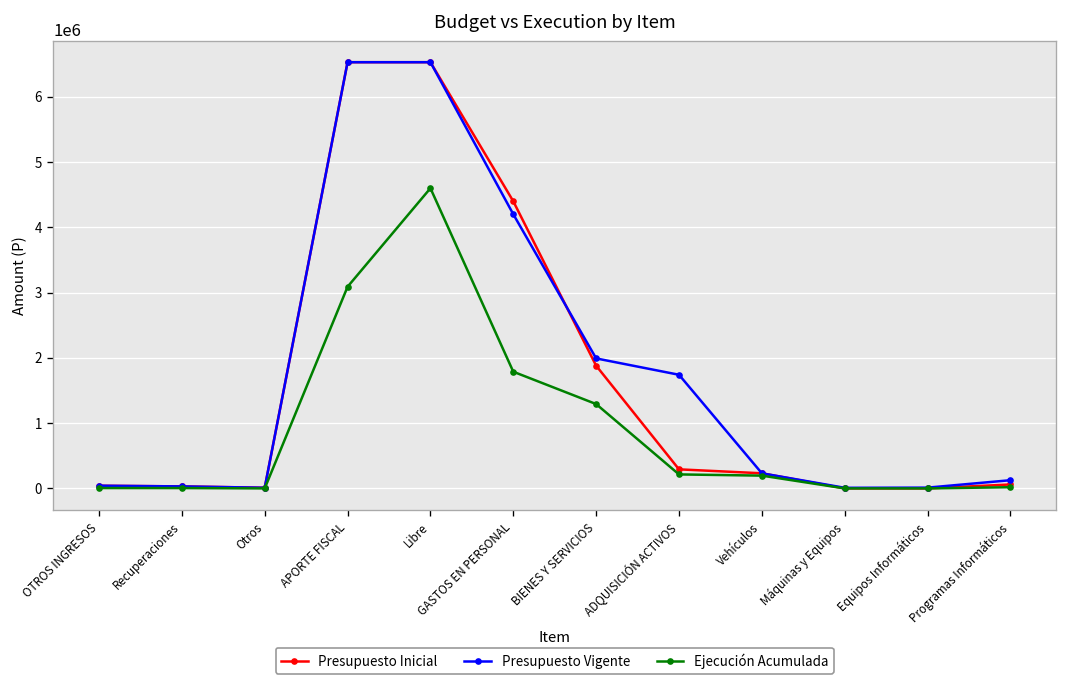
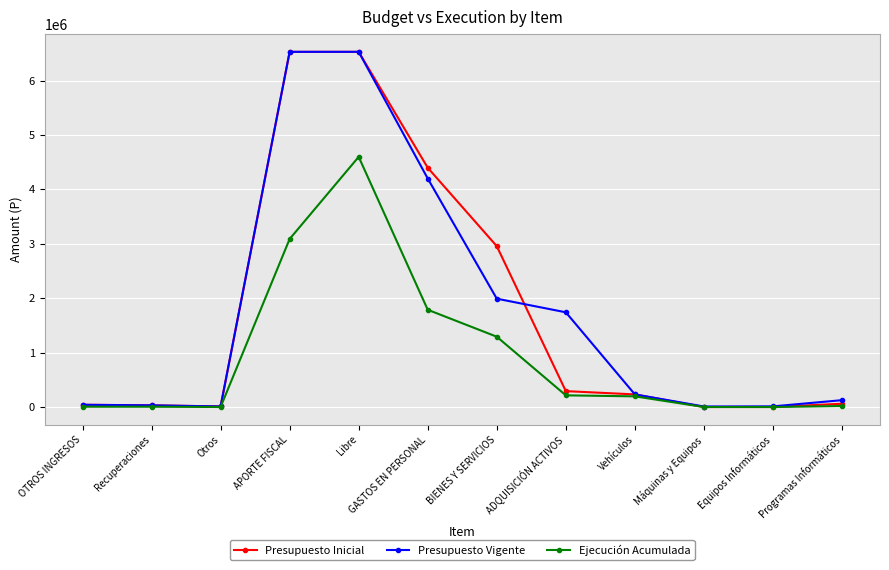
Presupuesto Inicial, BIENES Y SERVICIOS: 1900000 -> 3000000
